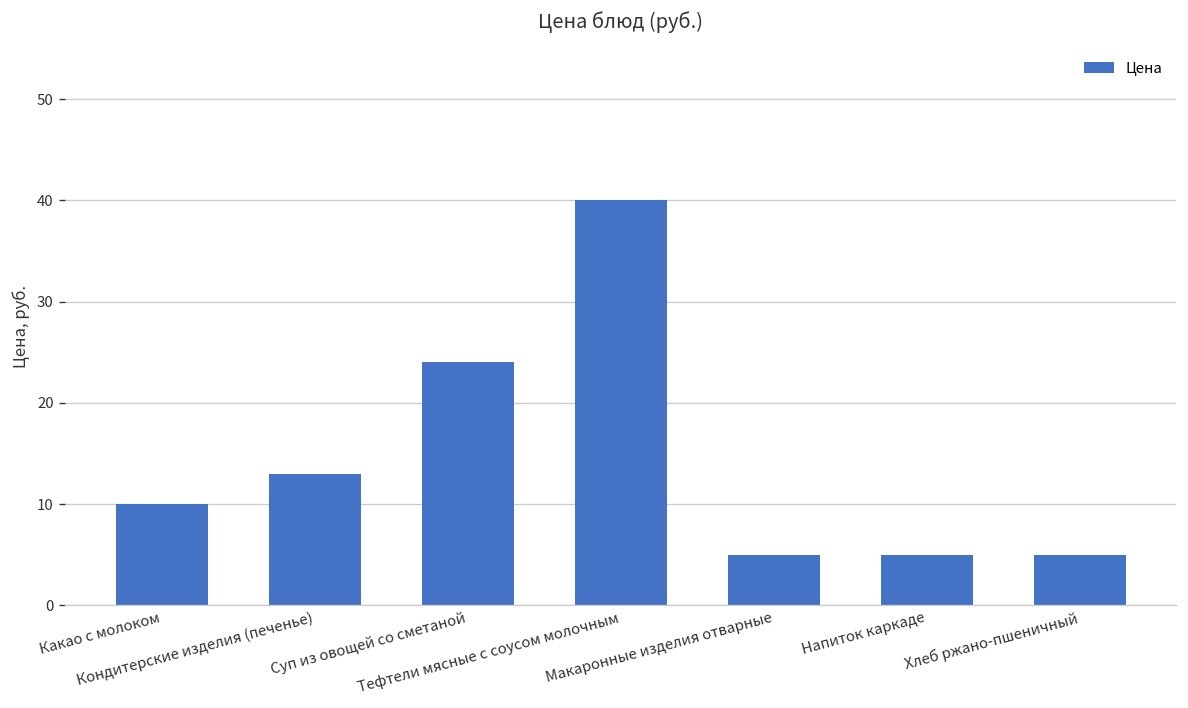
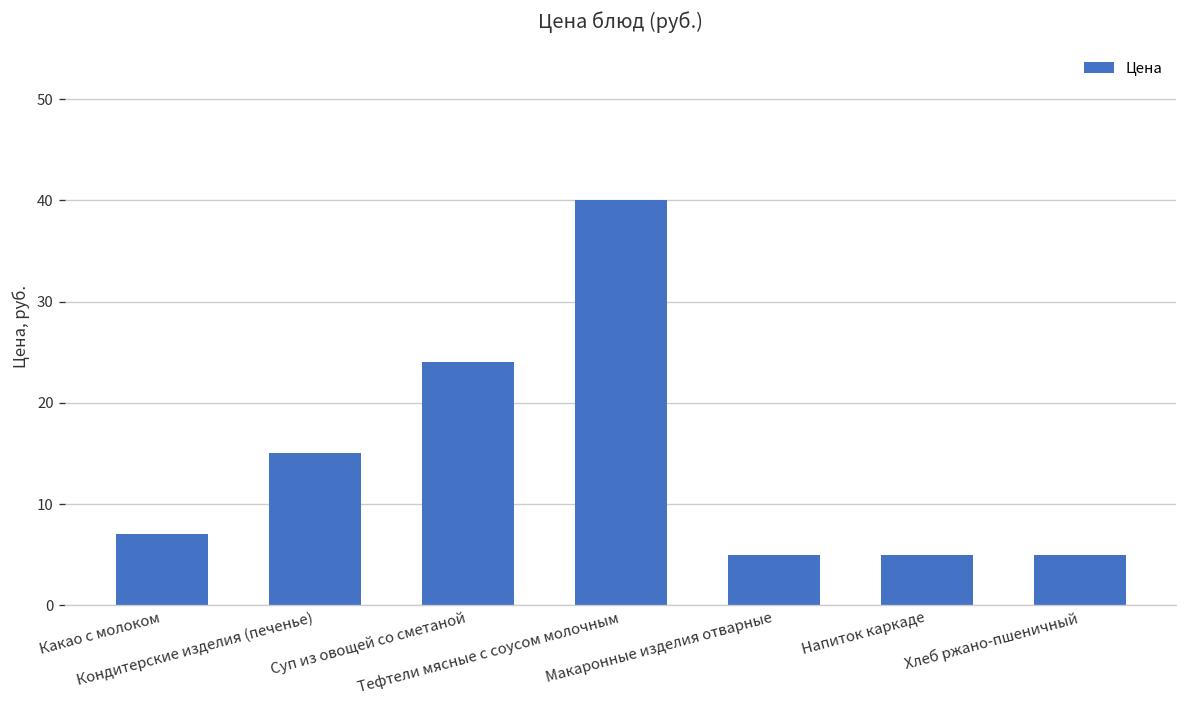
Какао с молоком: 10 -> 7
Кондитерские изделия (печенье): 13 -> 15
